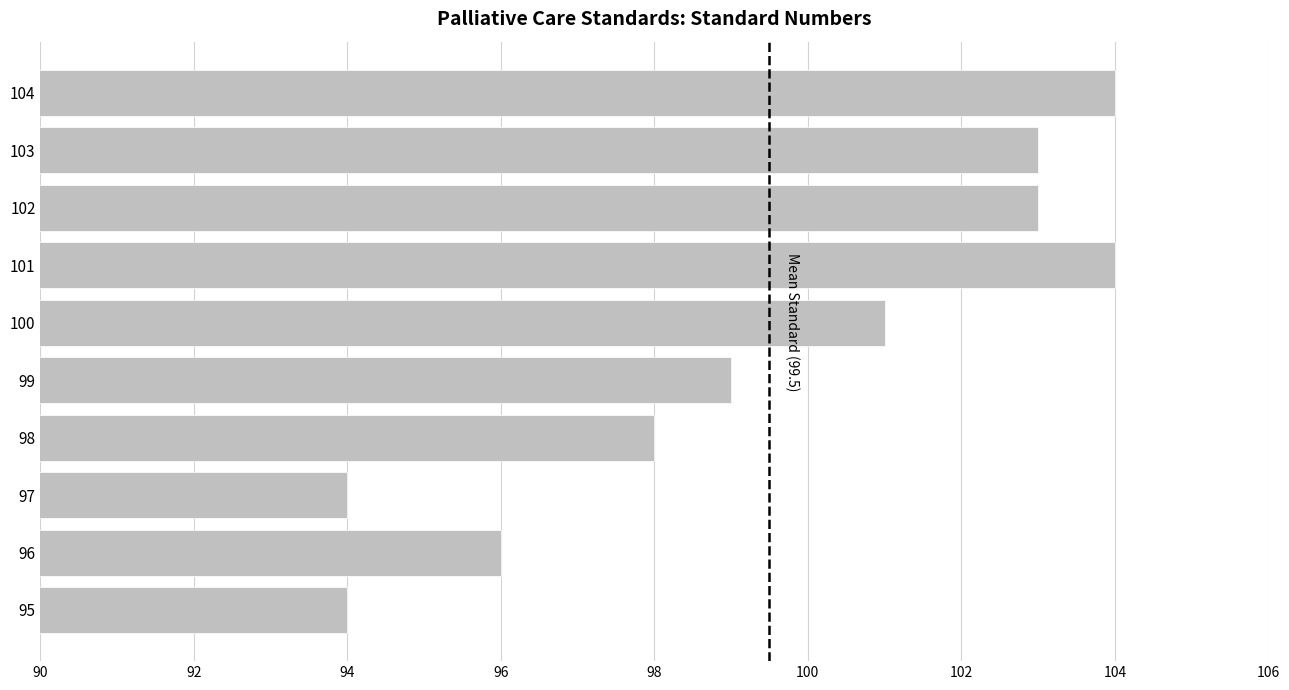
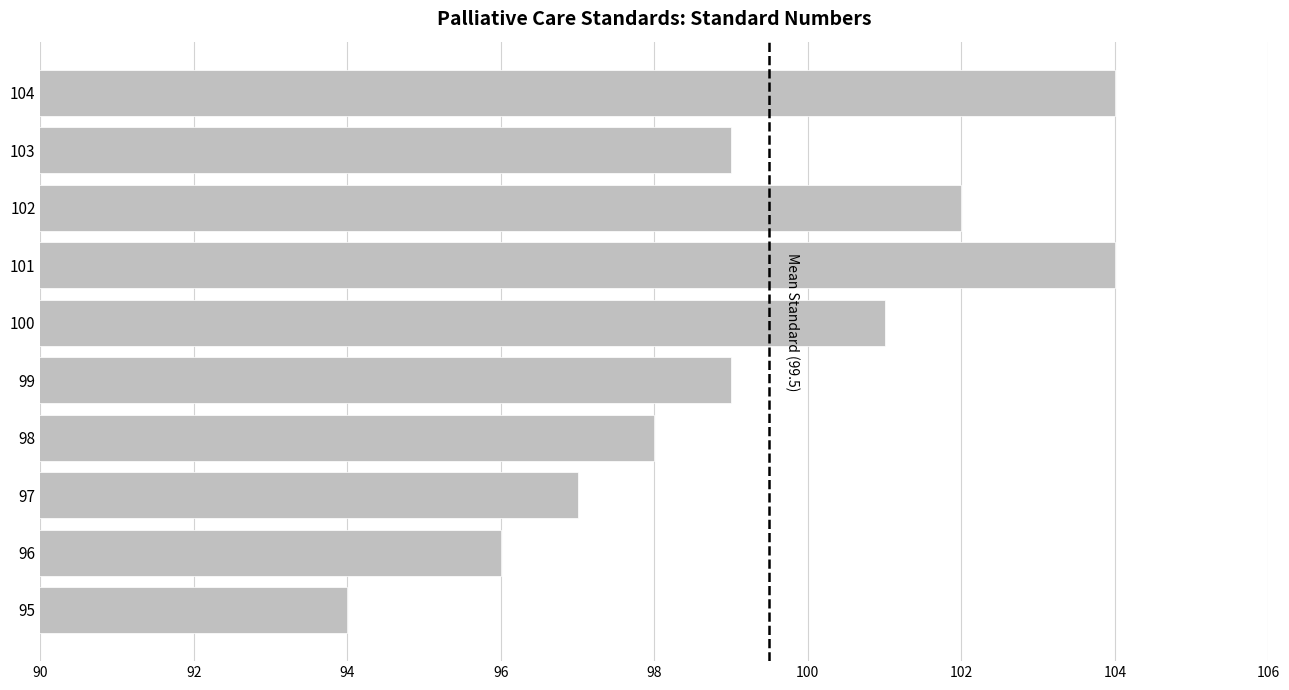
103: 103 -> 99
102: 103 -> 102
97: 94 -> 97
